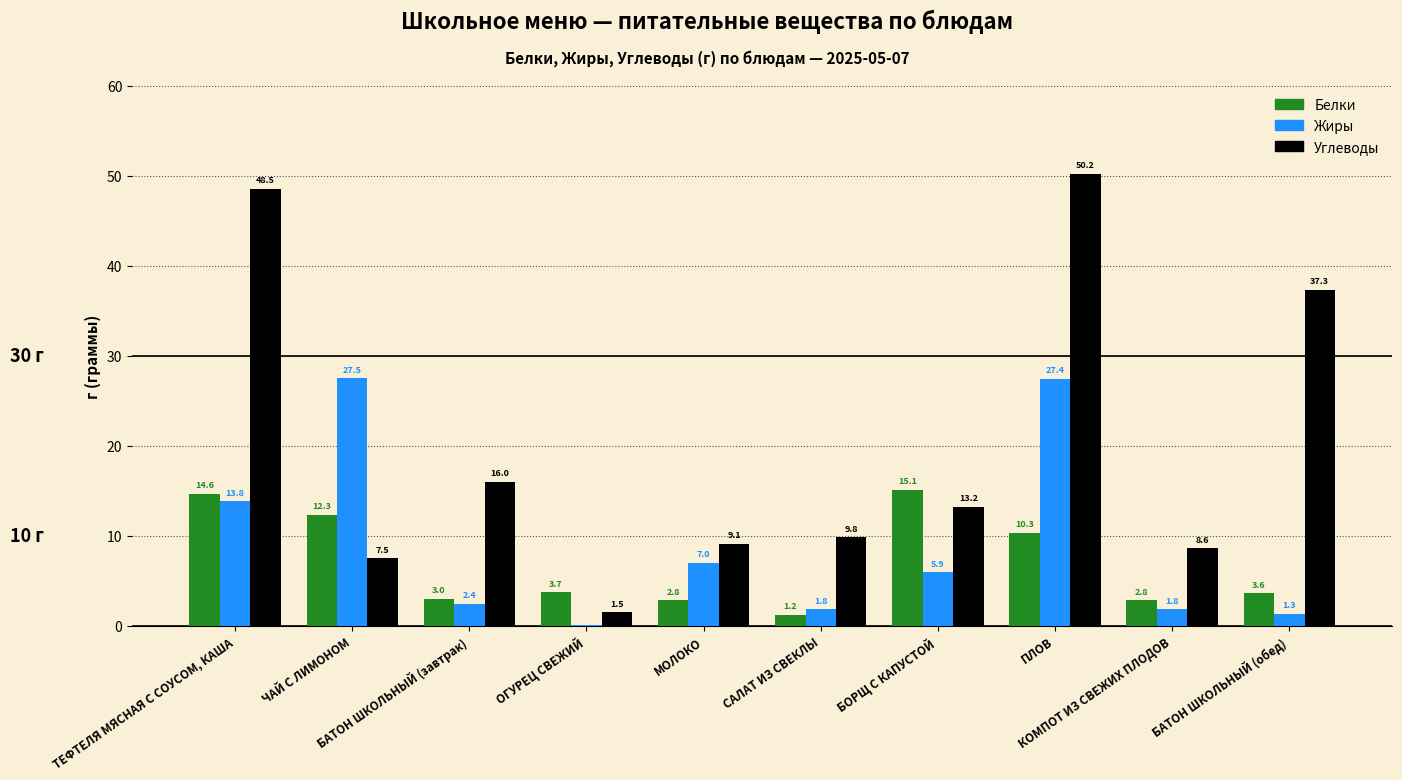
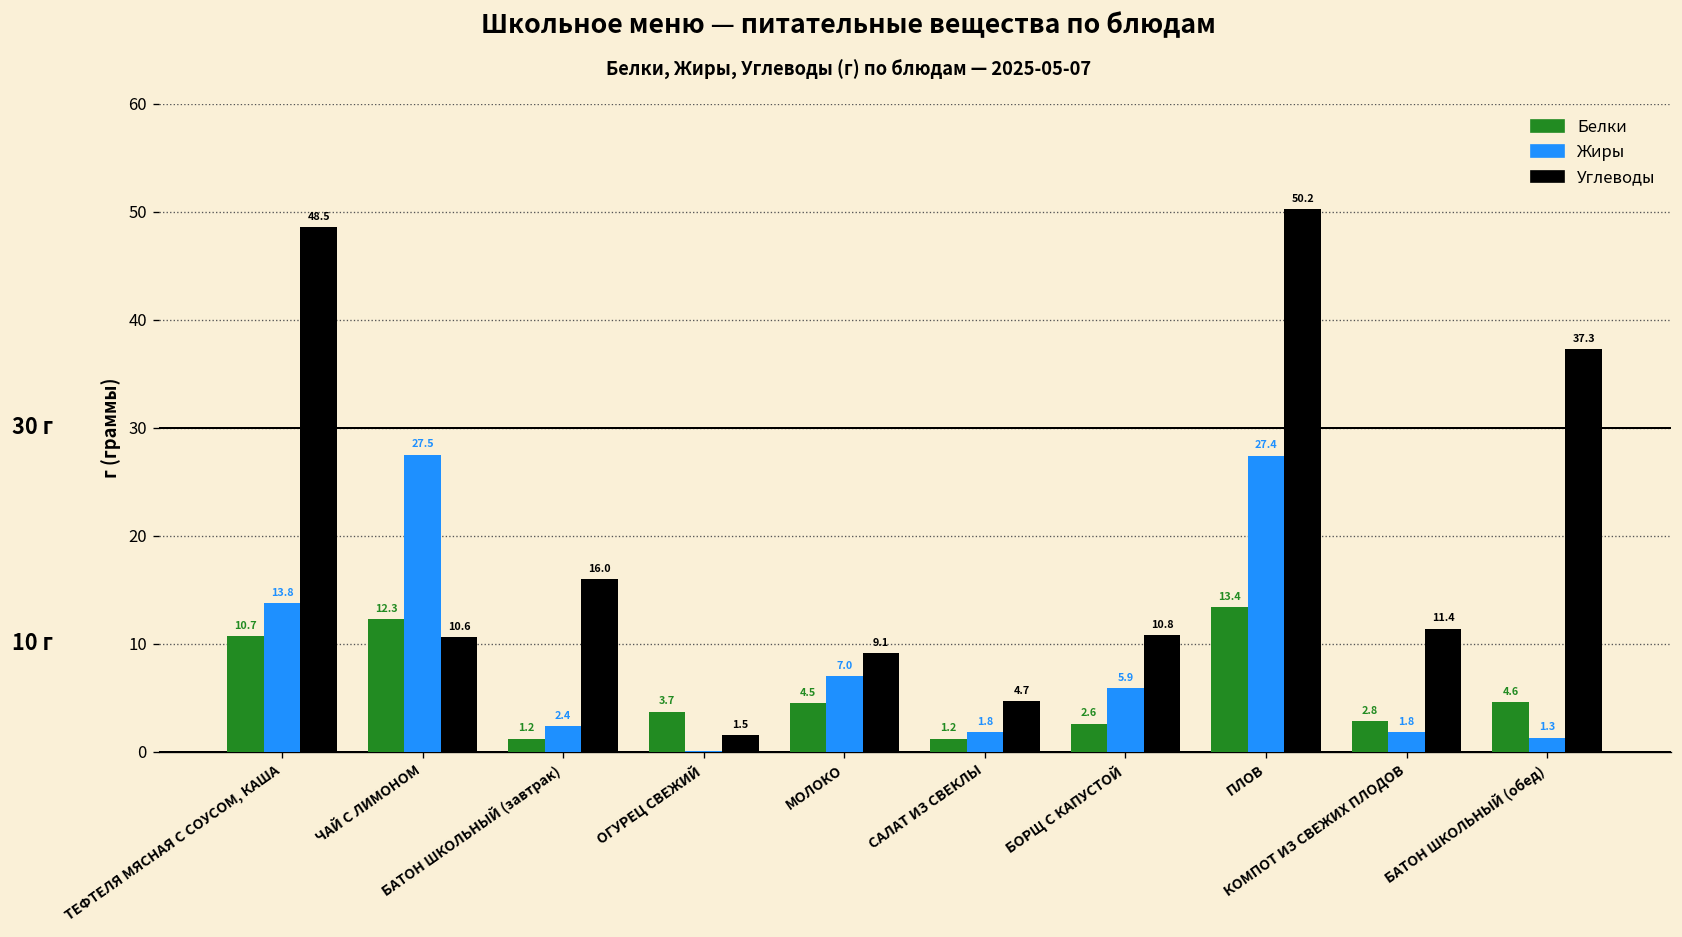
Белки, ТЕФТЕЛЯ МЯСНАЯ С СОУСОМ, КАША: 14.6 -> 10.7
Углеводы, ЧАЙ С ЛИМОНОМ: 7.5 -> 10.6
Белки, БАТОН ШКОЛЬНЫЙ (завтрак): 3.0 -> 1.2
Белки, МОЛОКО: 2.8 -> 4.5
Углеводы, САЛАТ ИЗ СВЕКЛЫ: 9.8 -> 4.7
Белки, БОРЩ С КАПУСТОЙ: 15.1 -> 2.6
Углеводы, БОРЩ С КАПУСТОЙ: 13.2 -> 10.8
Белки, ПЛОВ: 10.3 -> 13.4
Углеводы, КОМПОТ ИЗ СВЕЖИХ ПЛОДОВ: 8.6 -> 11.4
Белки, БАТОН ШКОЛЬНЫЙ (обед): 3.6 -> 4.6
